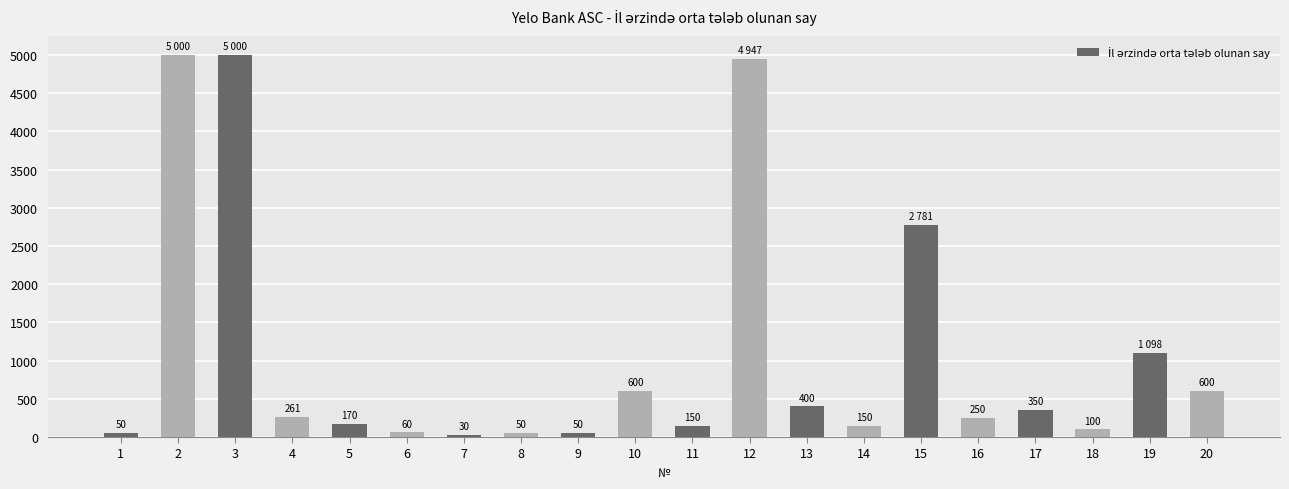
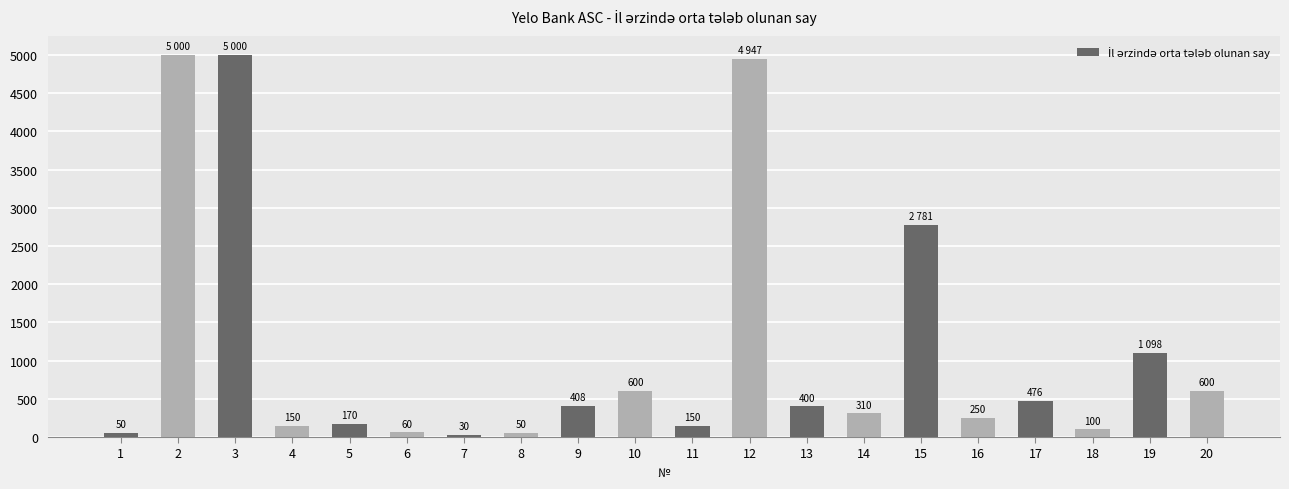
4: 261 -> 150
9: 50 -> 408
14: 150 -> 310
17: 350 -> 476
